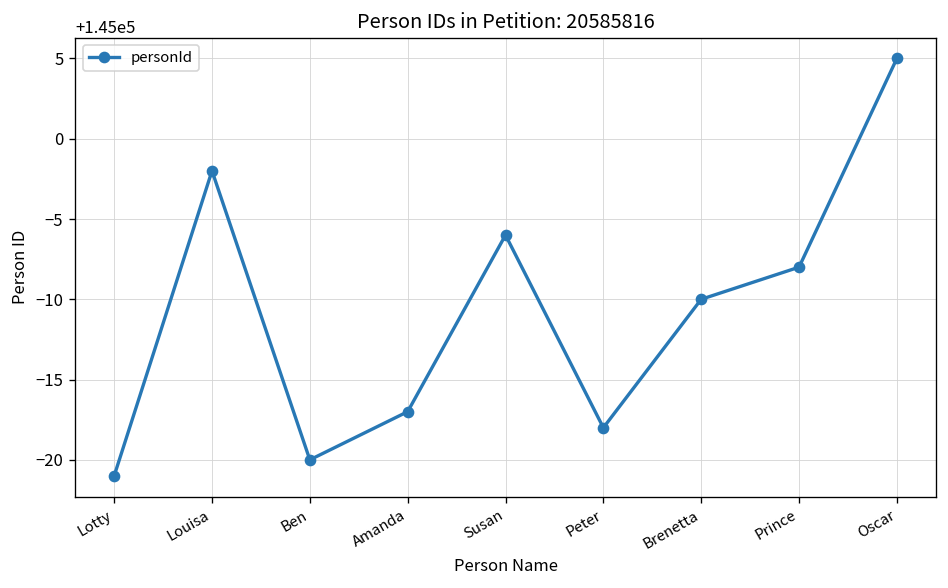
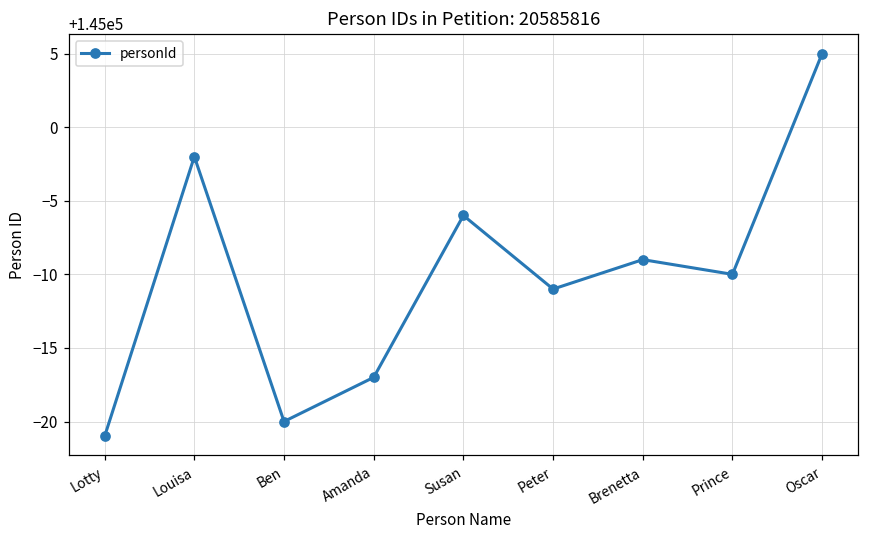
Peter: 144982 -> 144989
Brenetta: 144990 -> 144991
Prince: 144992 -> 144990
